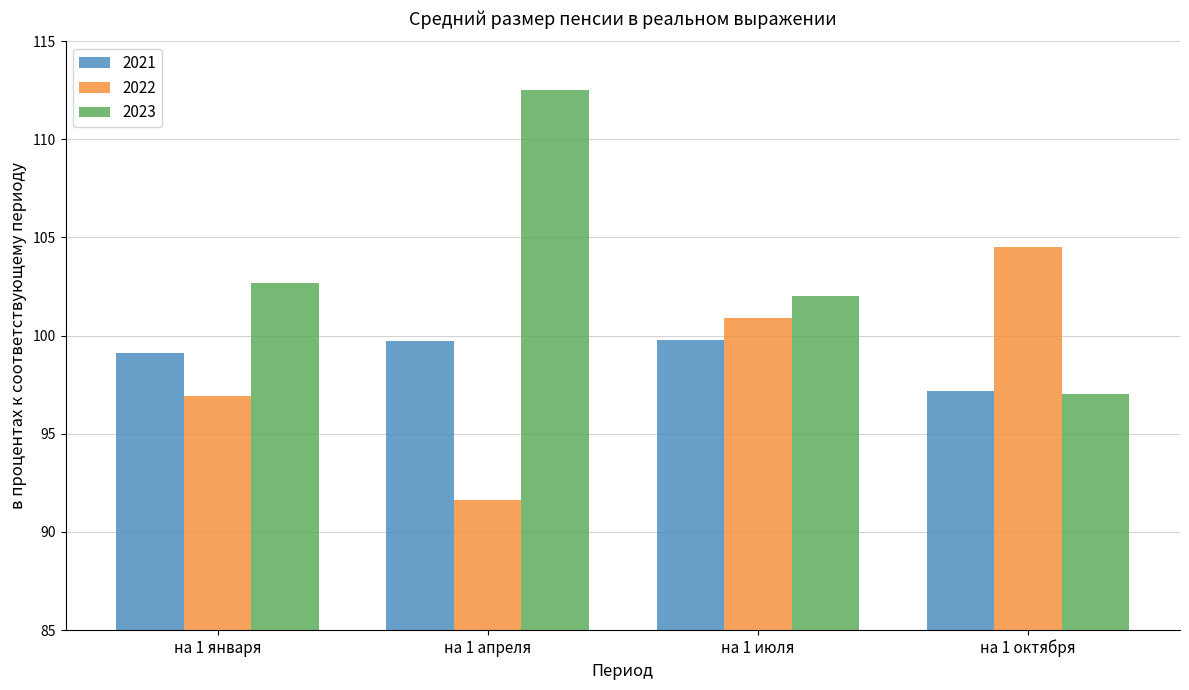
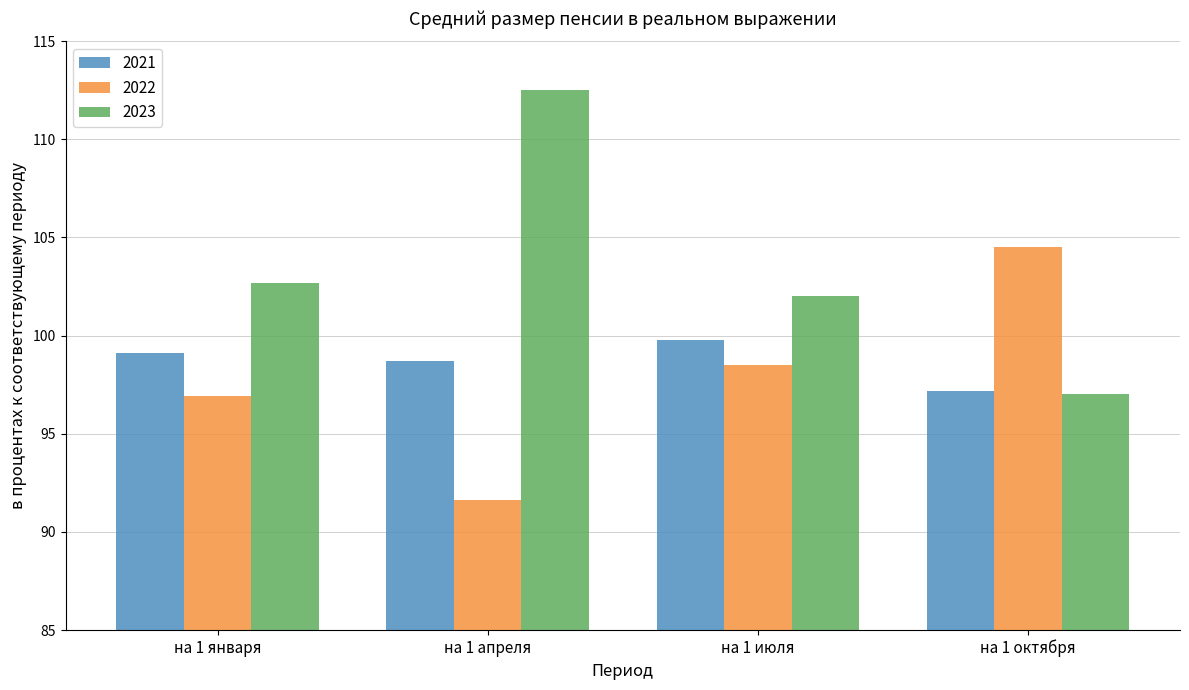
2021, на 1 апреля: 99.7 -> 98.7
2022, на 1 июля: 100.9 -> 98.5
